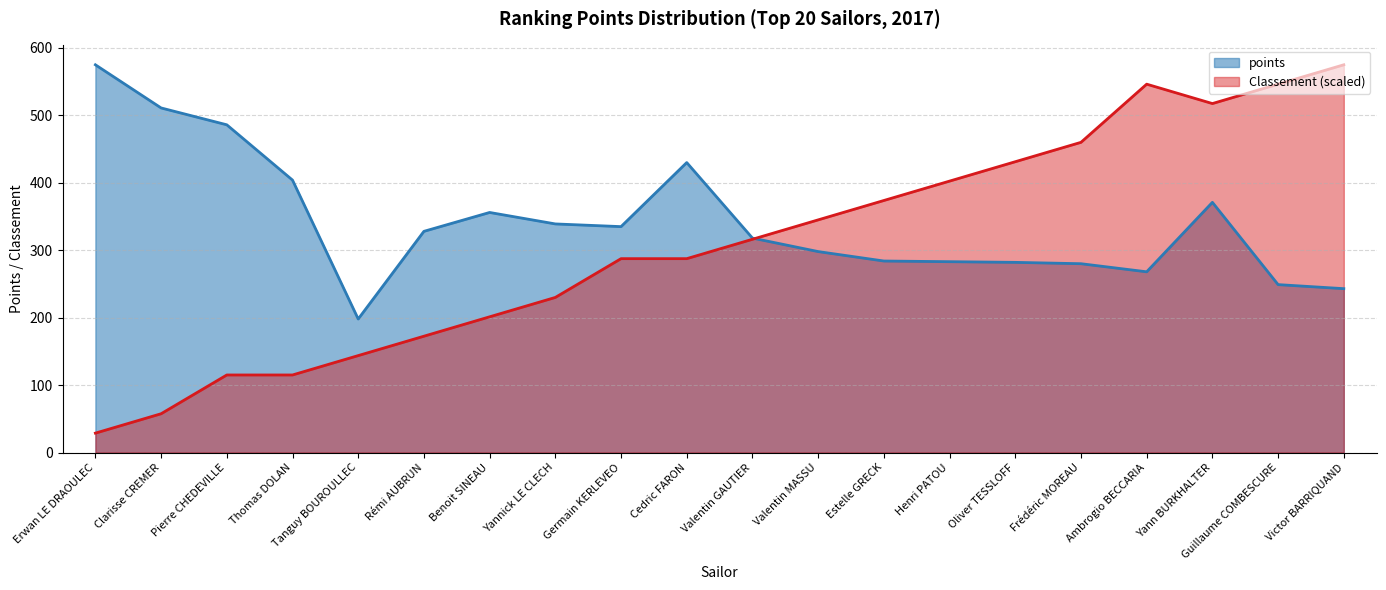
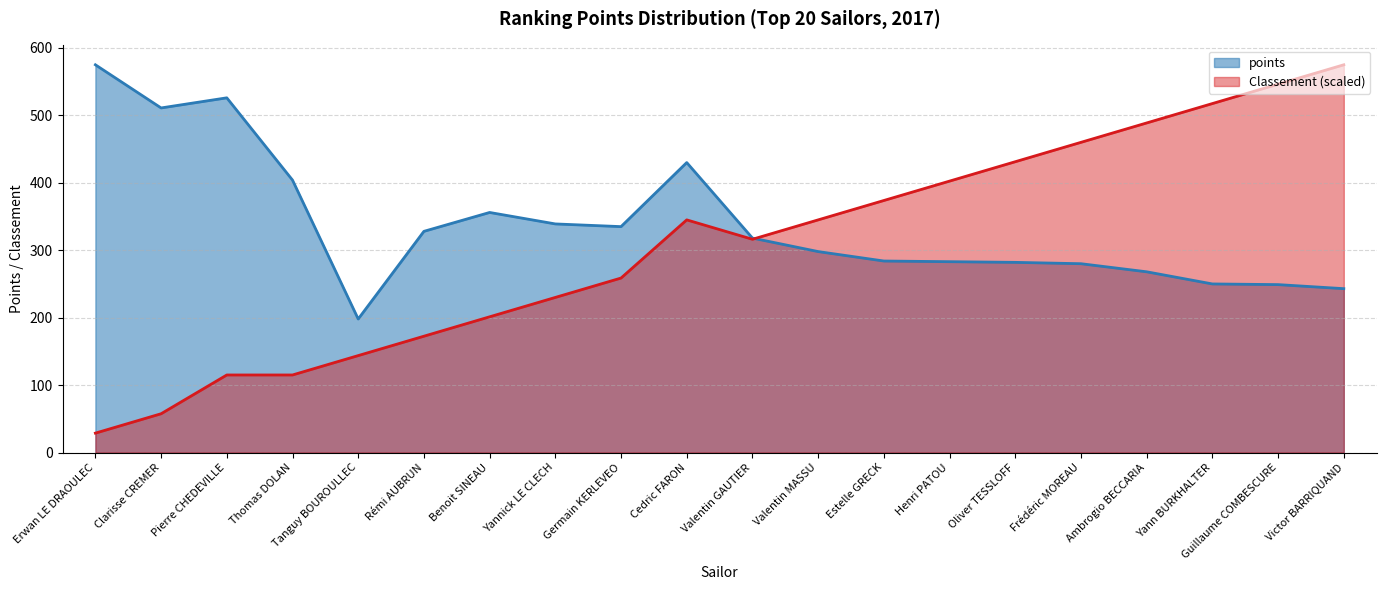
points, Pierre CHEDEVILLE: 490 -> 530
Classement (scaled), Germain KERLEVEO: 290 -> 260
Classement (scaled), Cedric FARON: 290 -> 350
Classement (scaled), Ambrogio BECCARIA: 550 -> 490
points, Yann BURKHALTER: 370 -> 250
